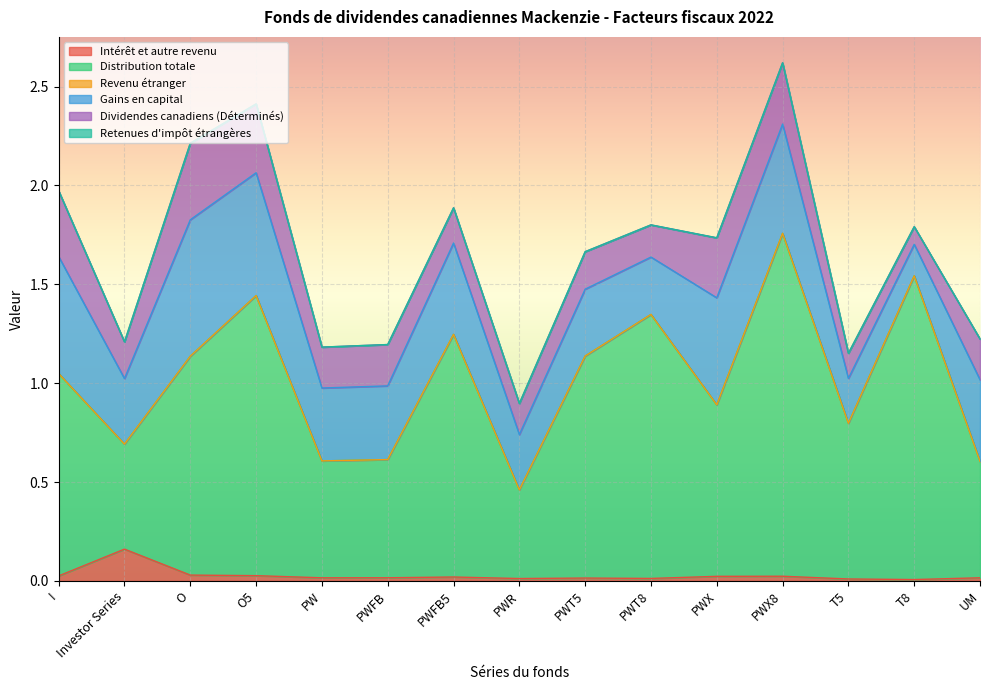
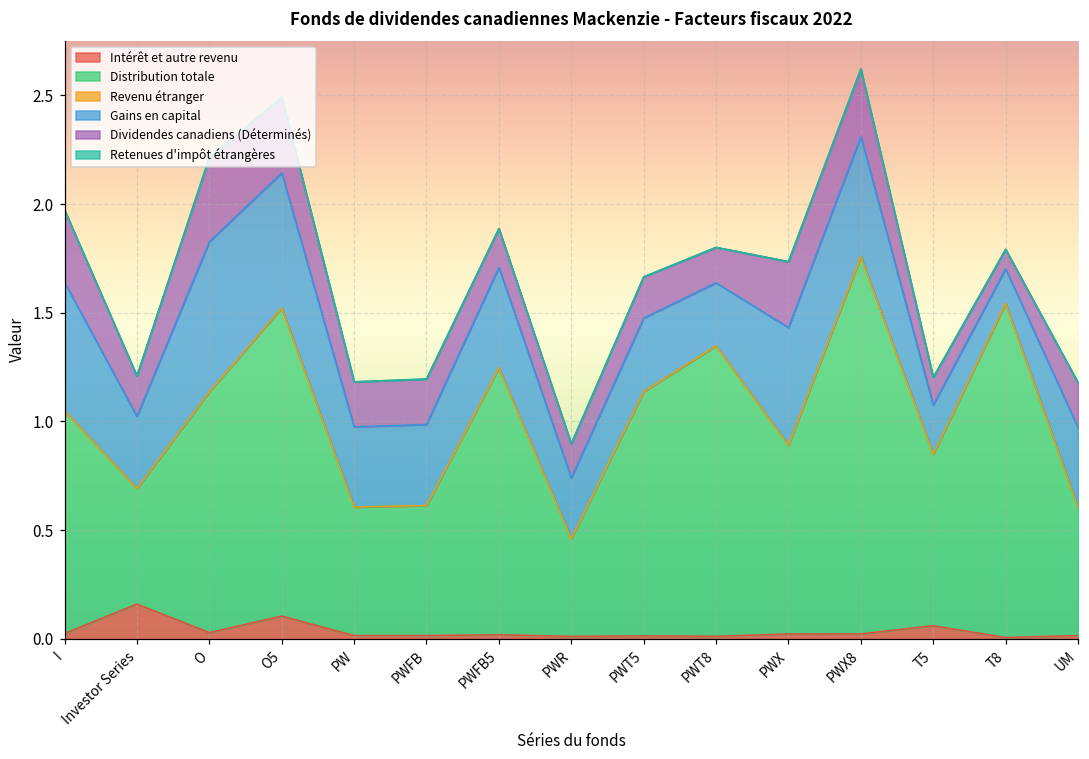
Intérêt et autre revenu, O5: 0.03 -> 0.11
Intérêt et autre revenu, T5: 0.01 -> 0.06
Gains en capital, UM: 0.41 -> 0.37
